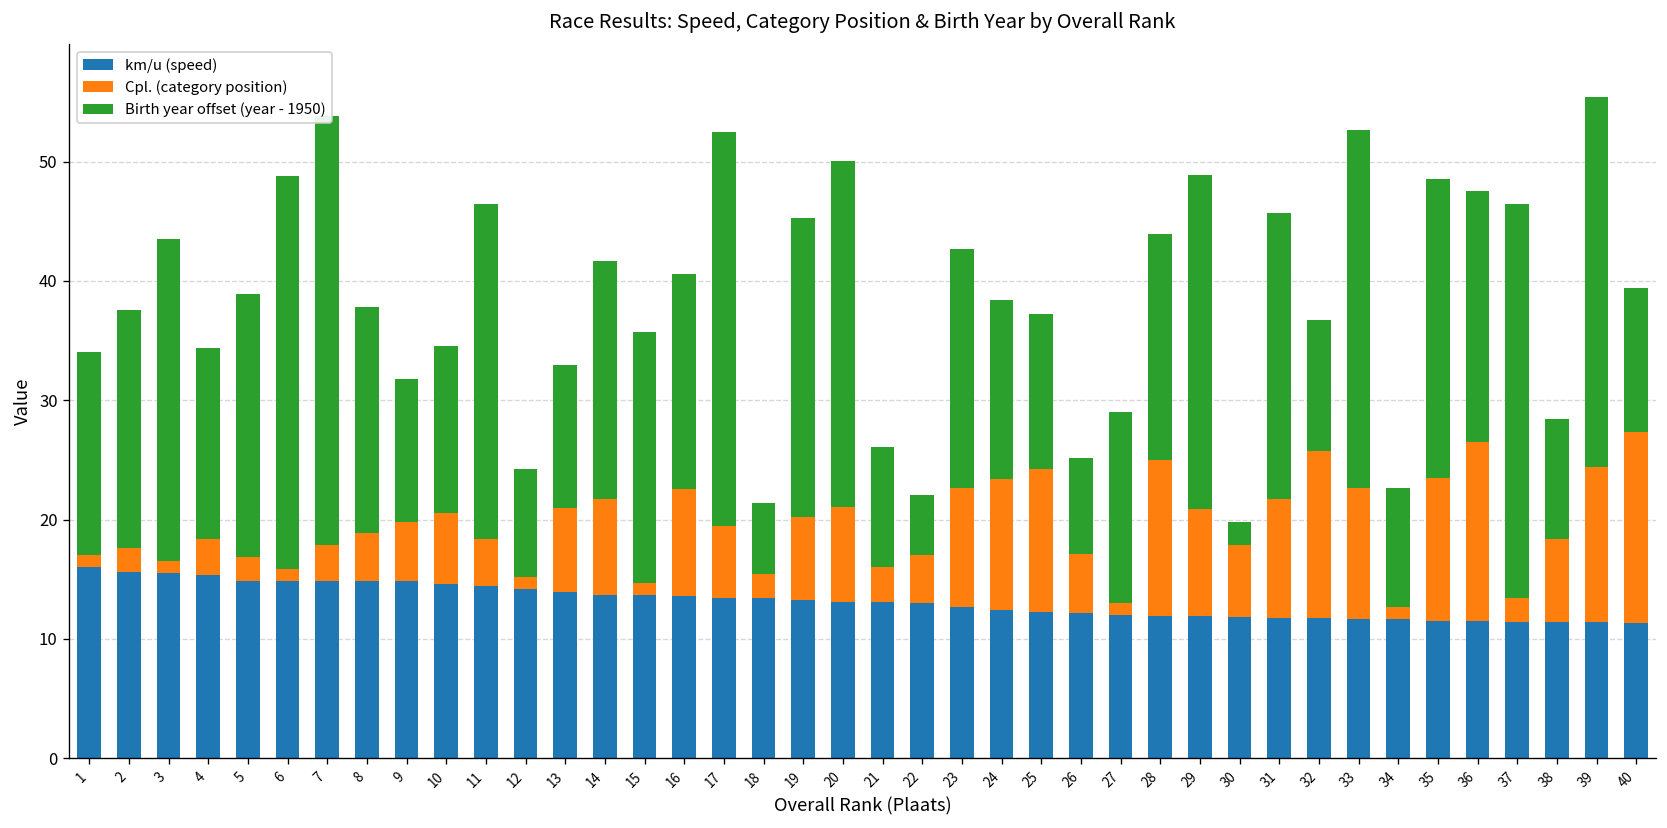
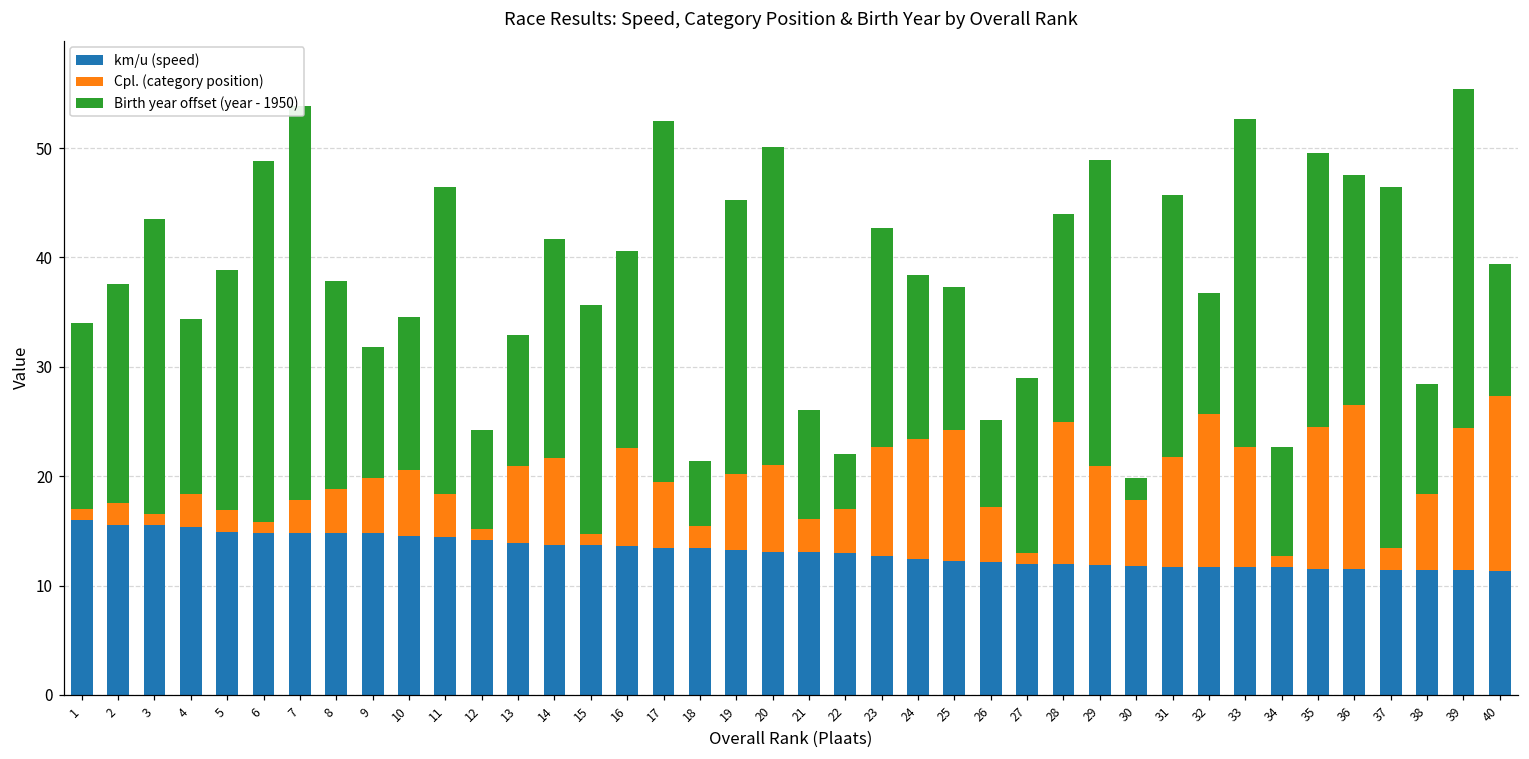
Cpl. (category position), 35: 12 -> 13
